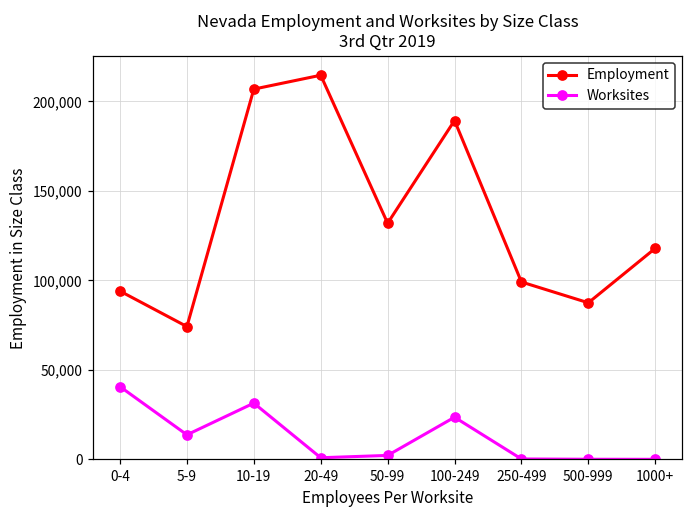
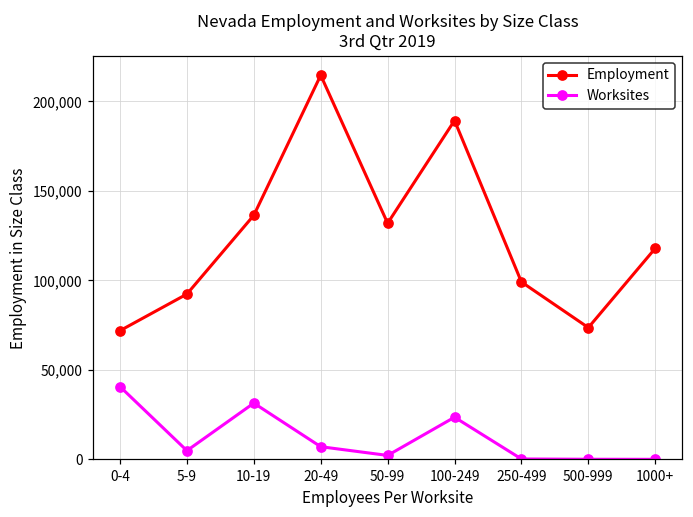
Employment, 0-4: 94,000 -> 72,000
Employment, 5-9: 74,000 -> 92,000
Worksites, 5-9: 14,000 -> 5,000
Employment, 10-19: 207,000 -> 136,000
Worksites, 20-49: 1,000 -> 7,000
Employment, 500-999: 88,000 -> 74,000
